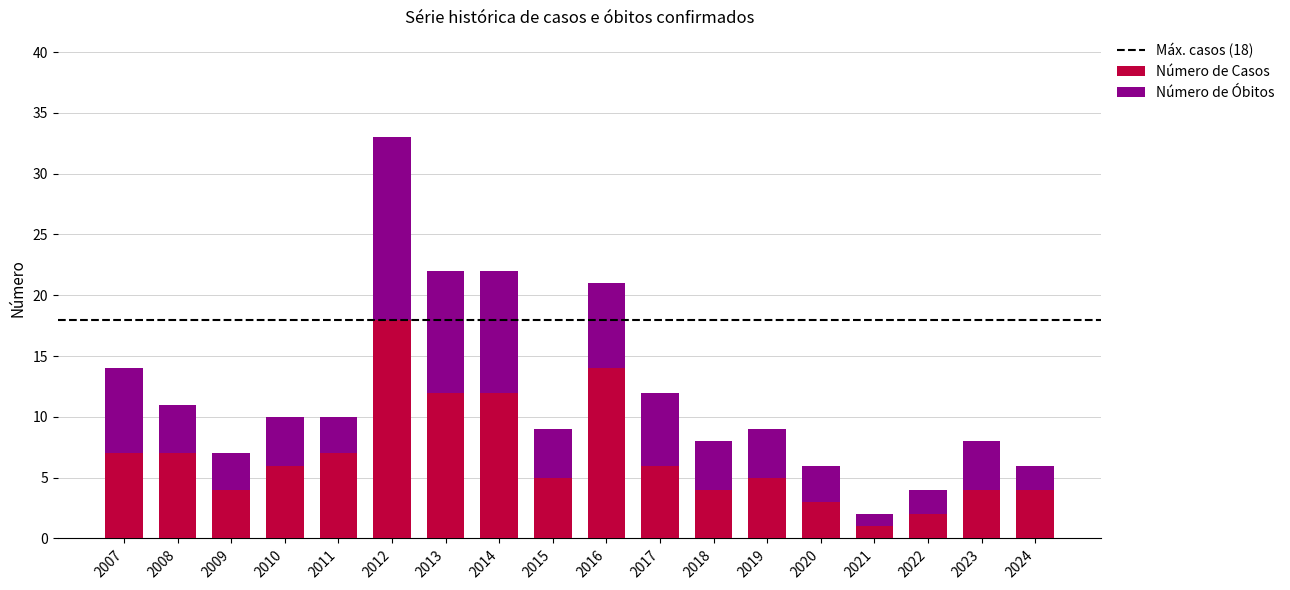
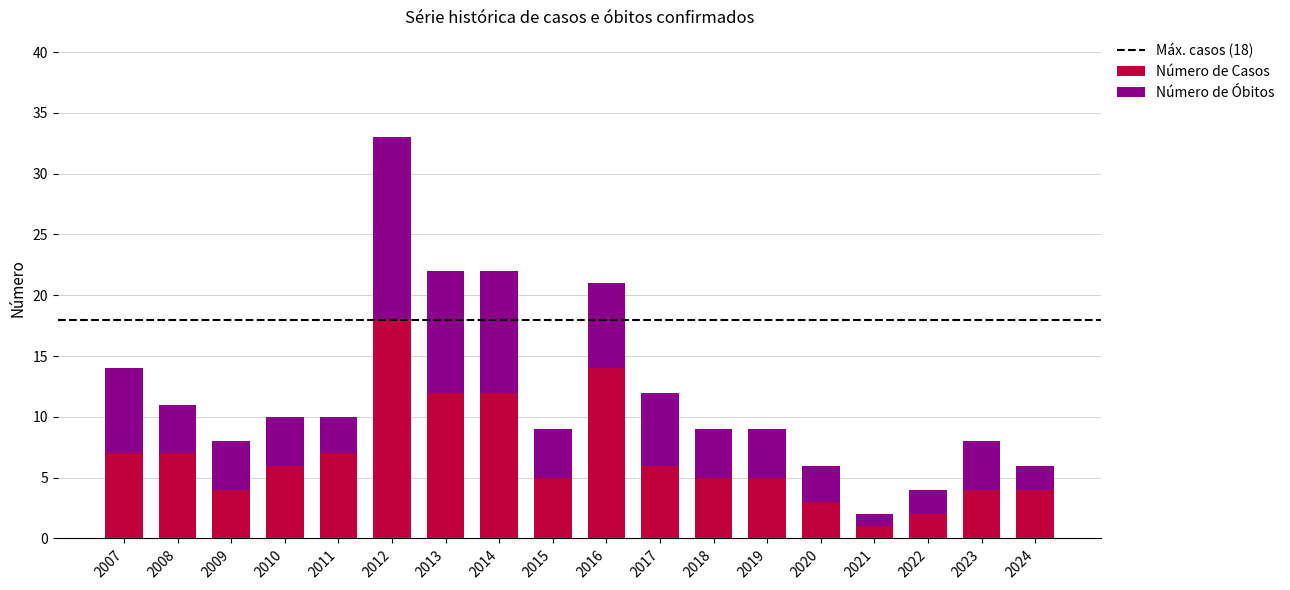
Número de Óbitos, 2009: 3 -> 4
Número de Casos, 2018: 4 -> 5
